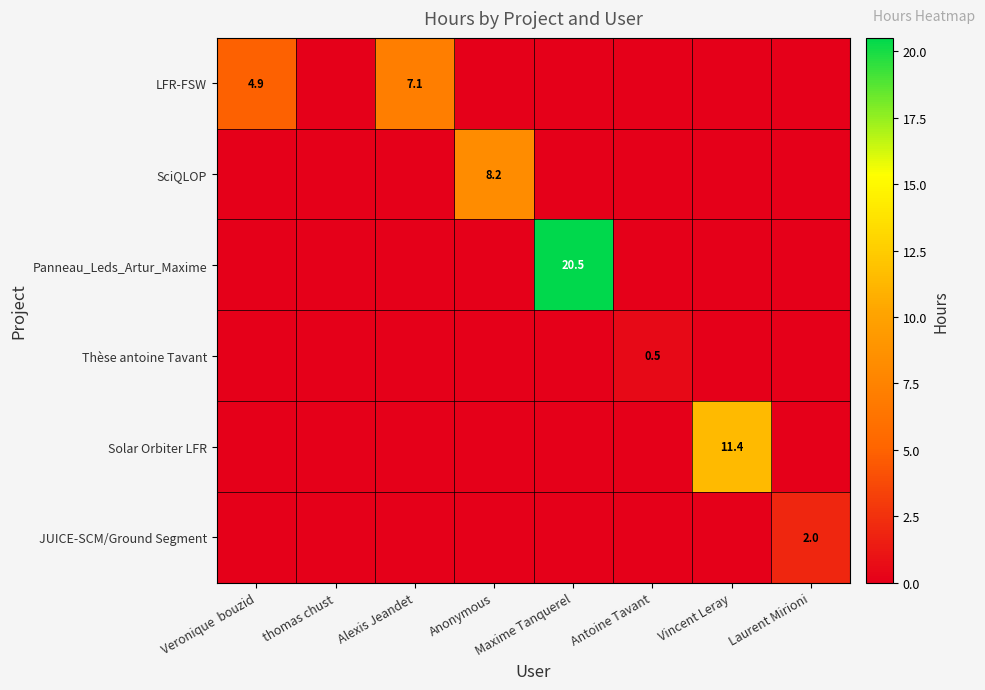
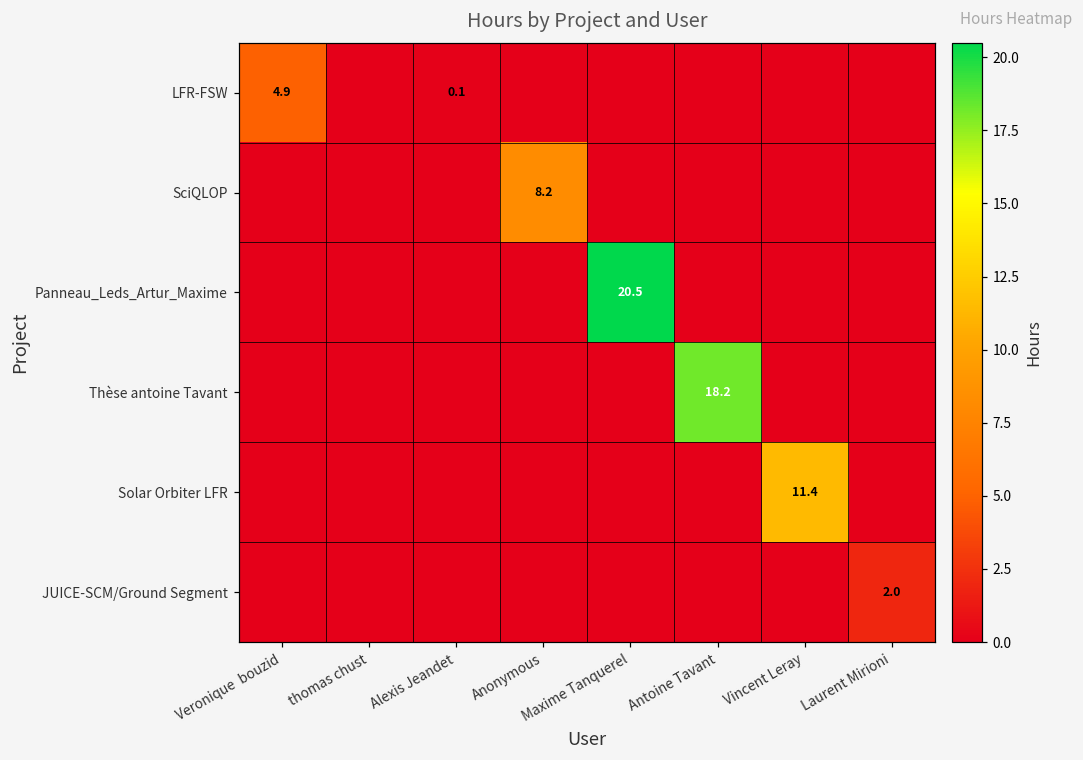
LFR-FSW, Alexis Jeandet: 7.1 -> 0.1
Thèse antoine Tavant, Antoine Tavant: 0.5 -> 18.2
